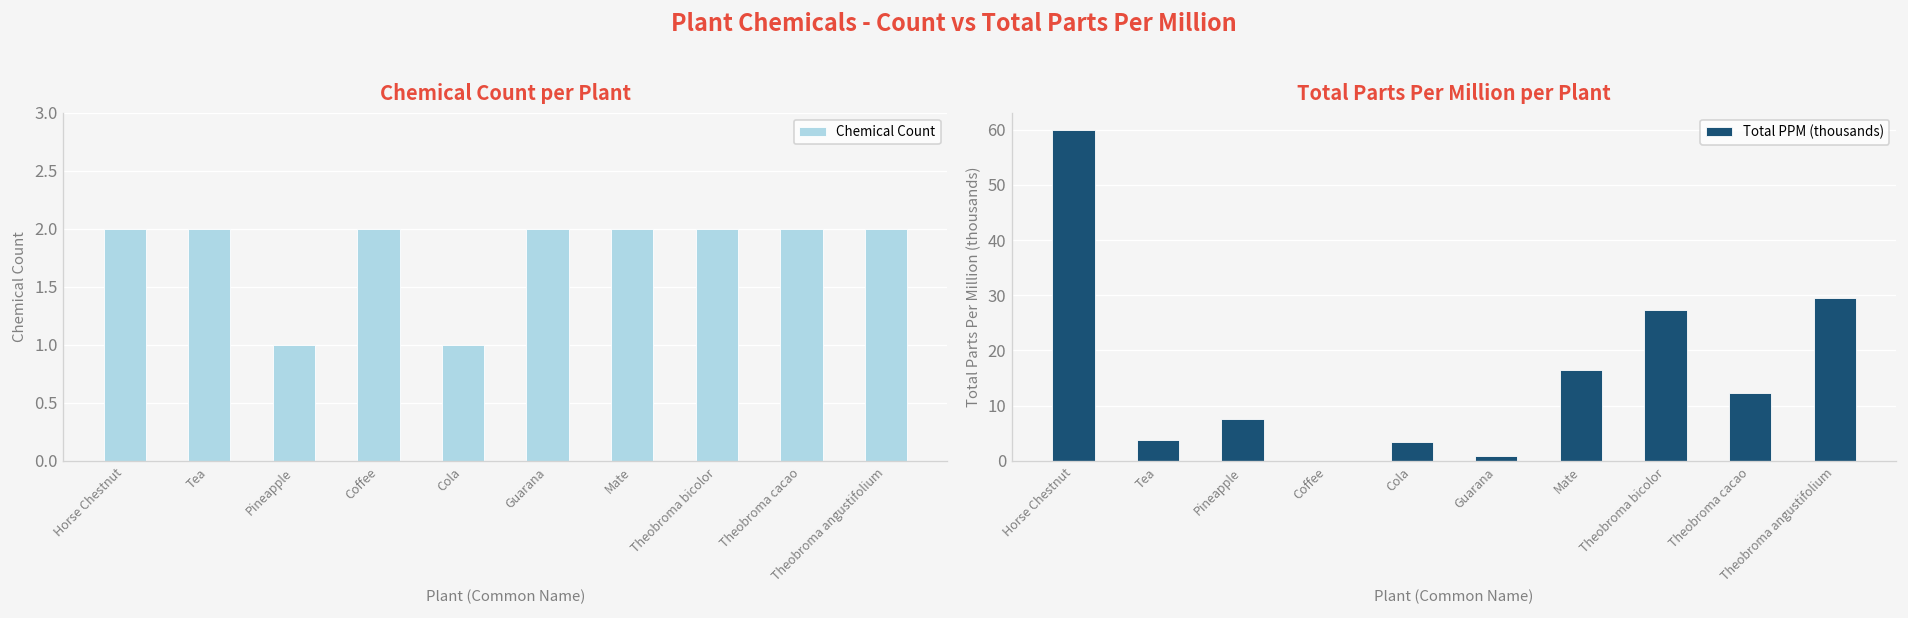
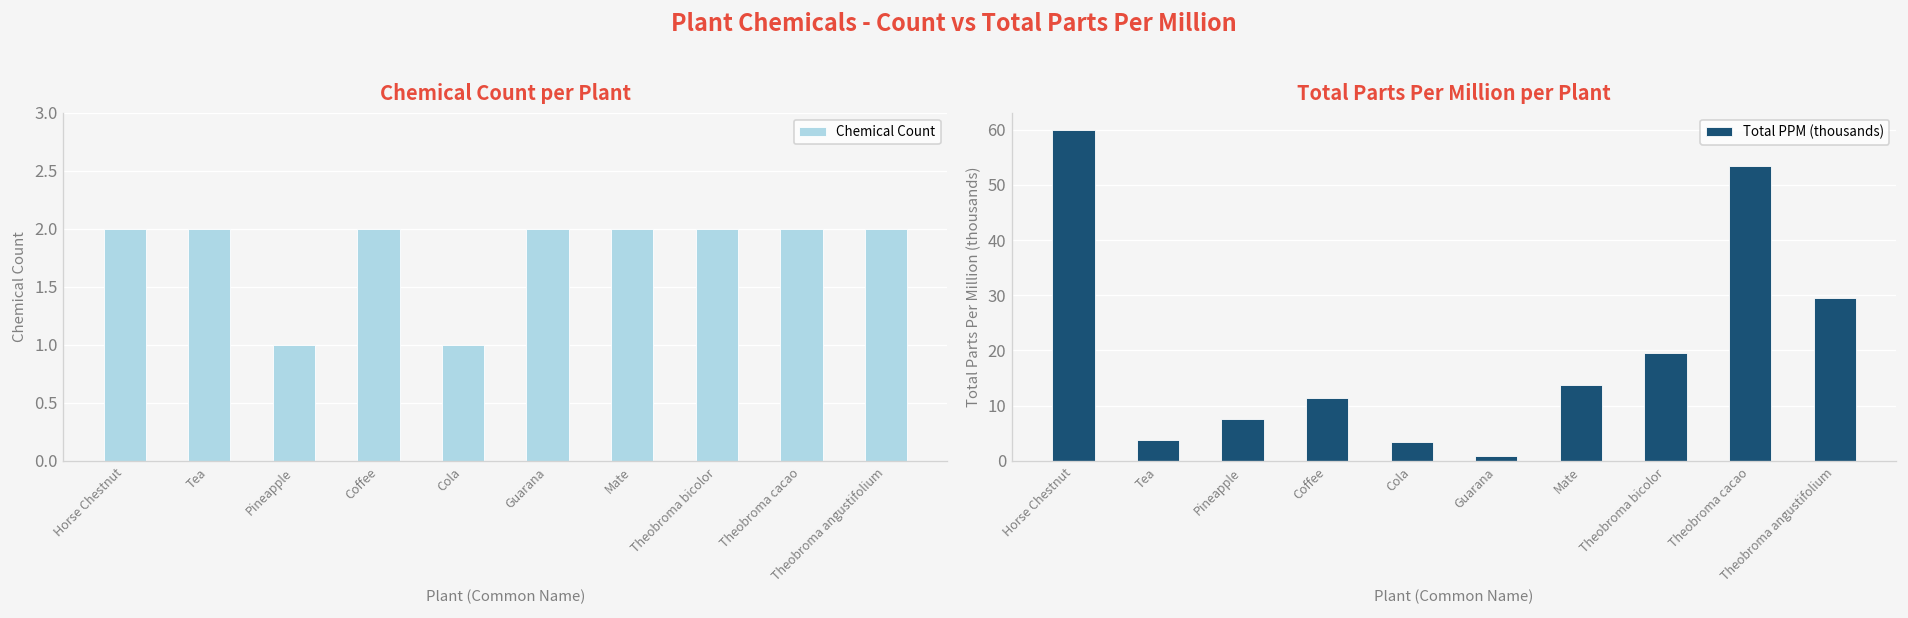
Total Parts Per Million per Plant, Coffee: 0 -> 11
Total Parts Per Million per Plant, Mate: 17 -> 14
Total Parts Per Million per Plant, Theobroma bicolor: 27 -> 20
Total Parts Per Million per Plant, Theobroma cacao: 12 -> 53
